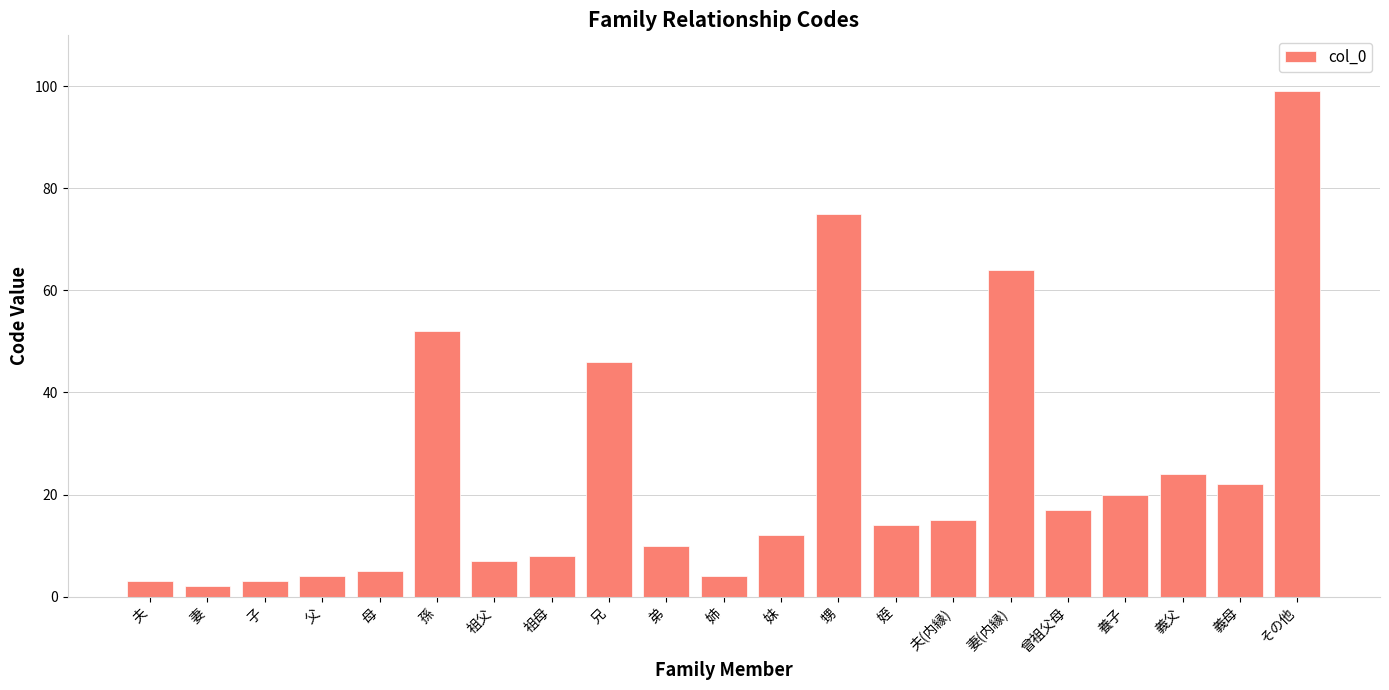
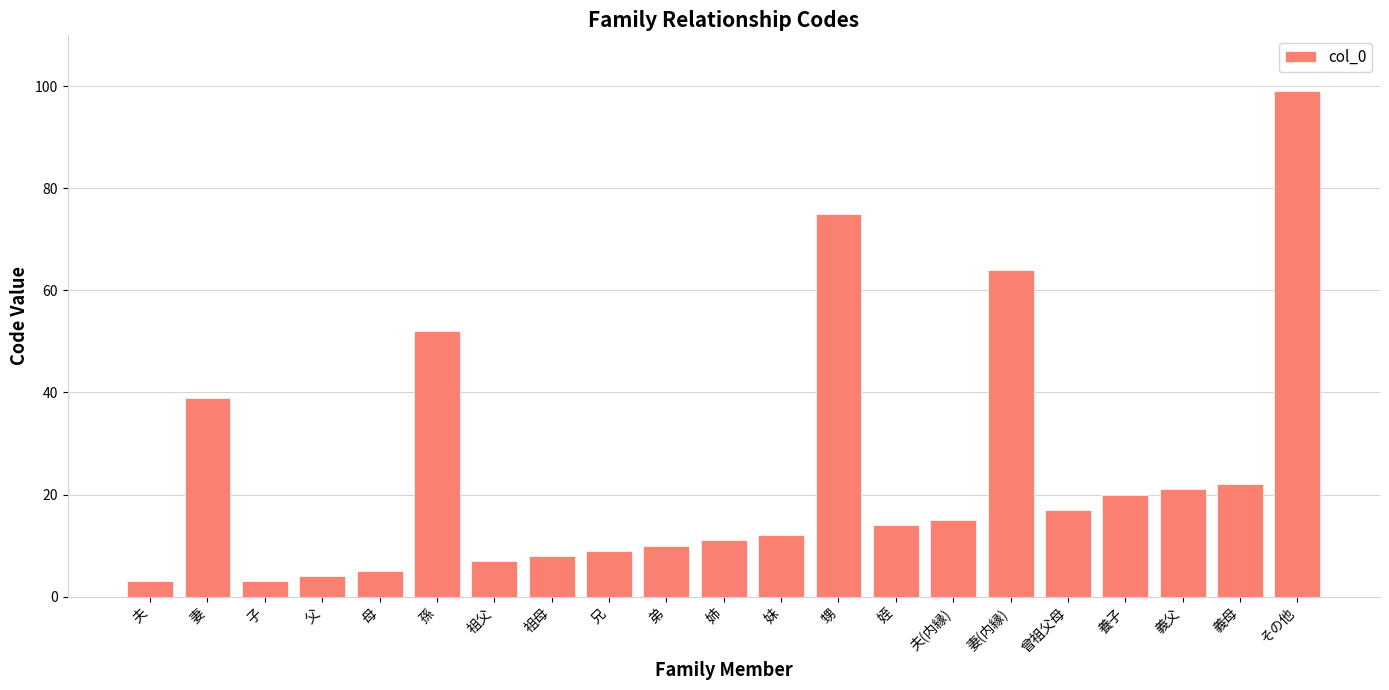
妻: 2 -> 39
兄: 46 -> 9
姉: 4 -> 11
義父: 24 -> 21
